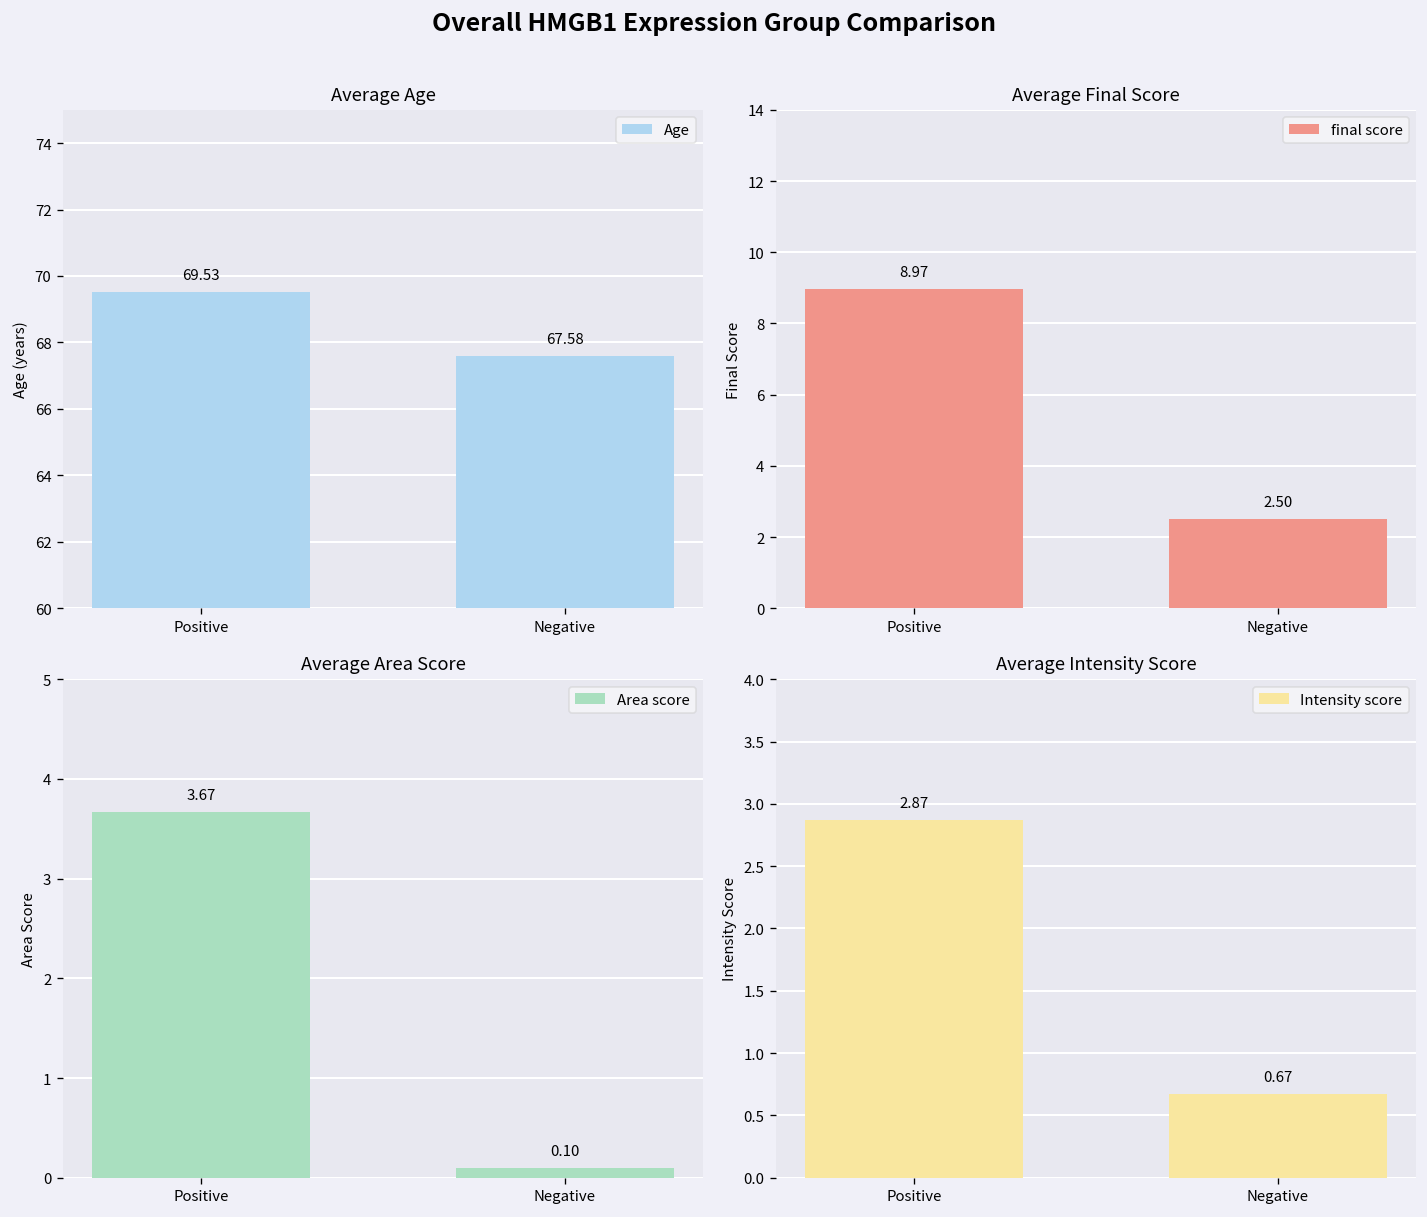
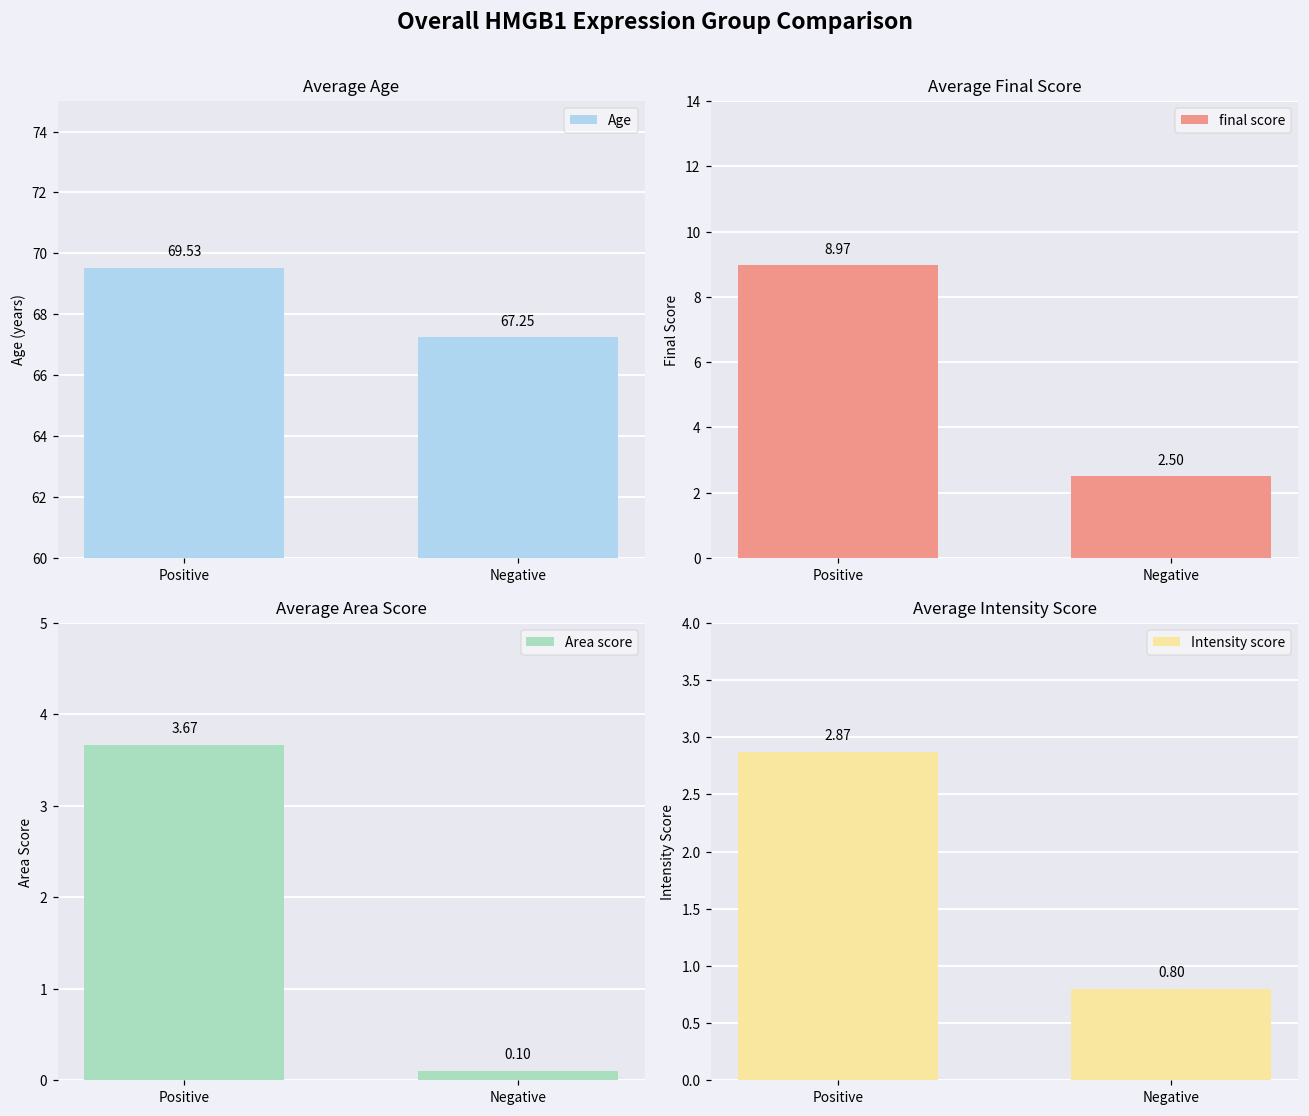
Average Age, Negative: 67.58 -> 67.25
Average Intensity Score, Negative: 0.67 -> 0.80
